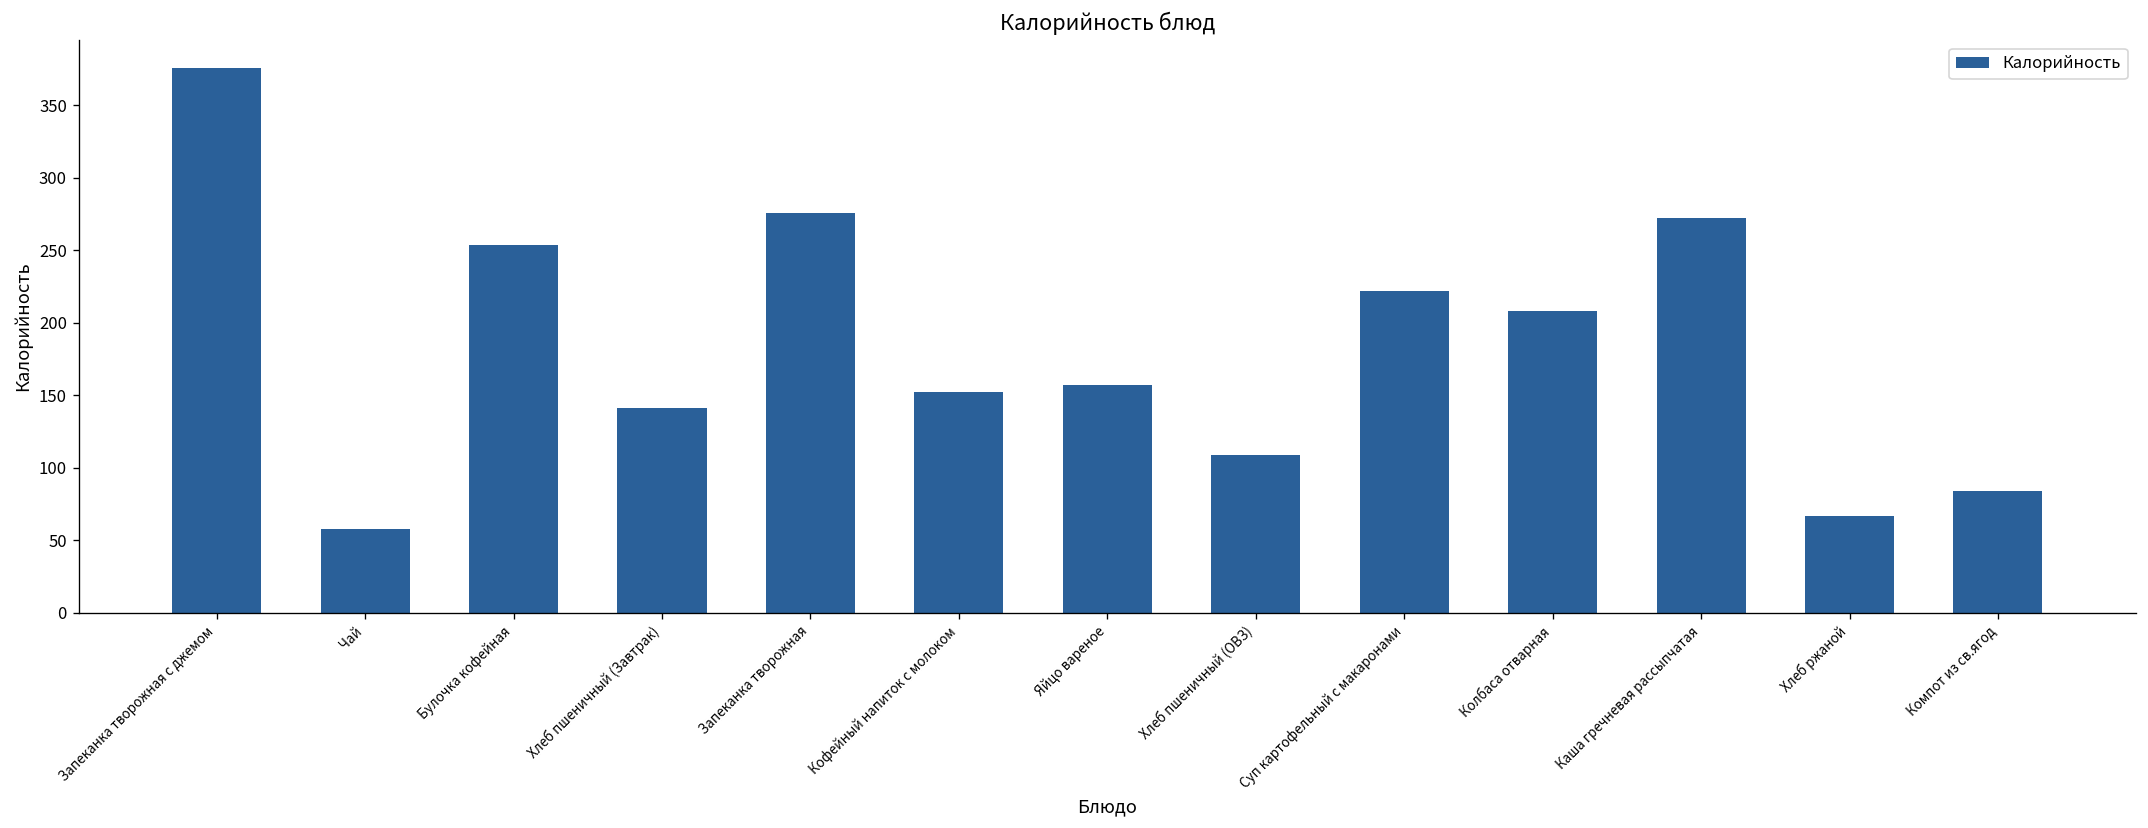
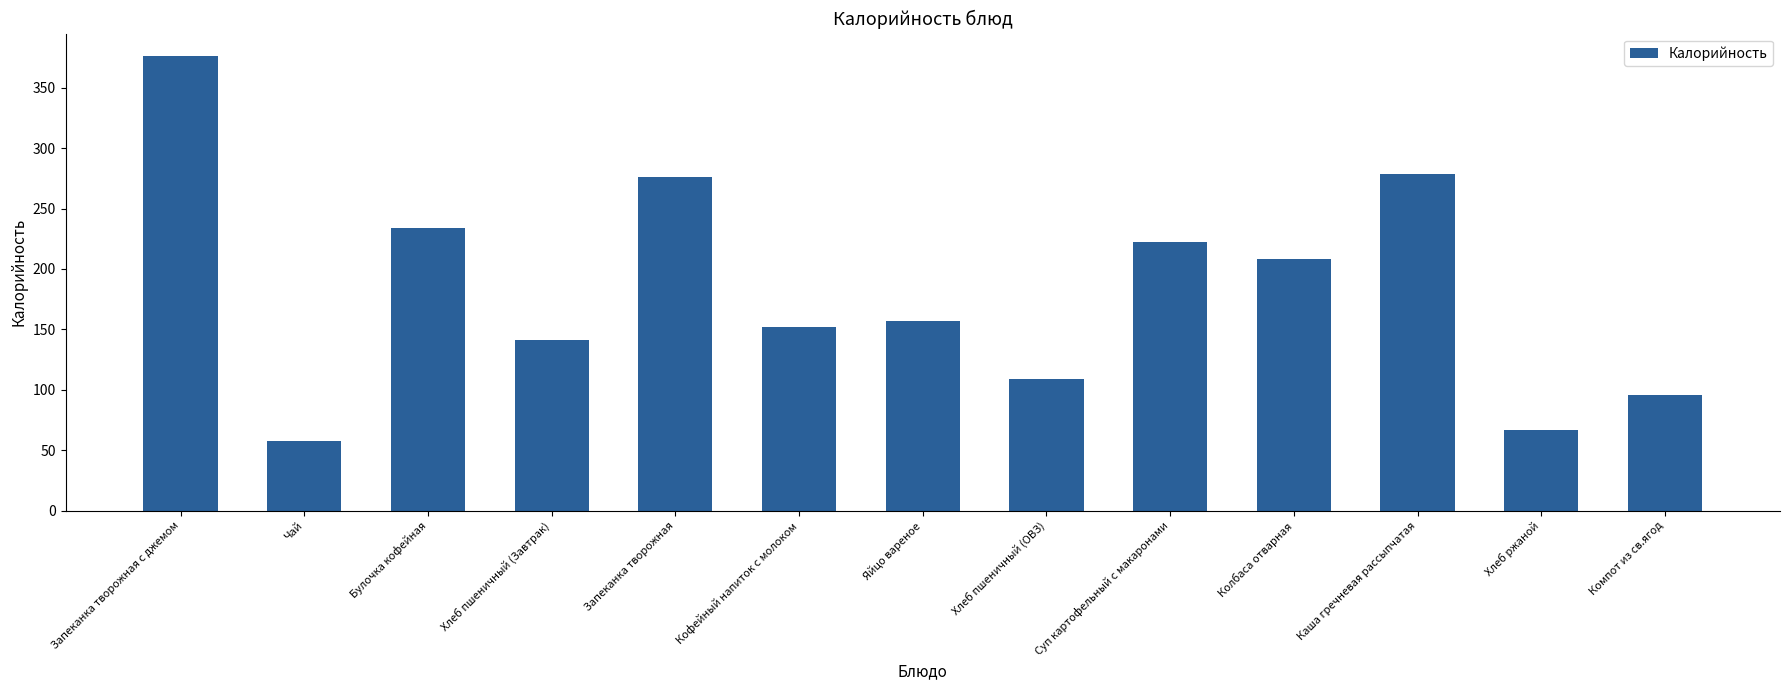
Булочка кофейная: 254 -> 234
Каша гречневая рассыпчатая: 272 -> 279
Компот из св.ягод: 84 -> 96
